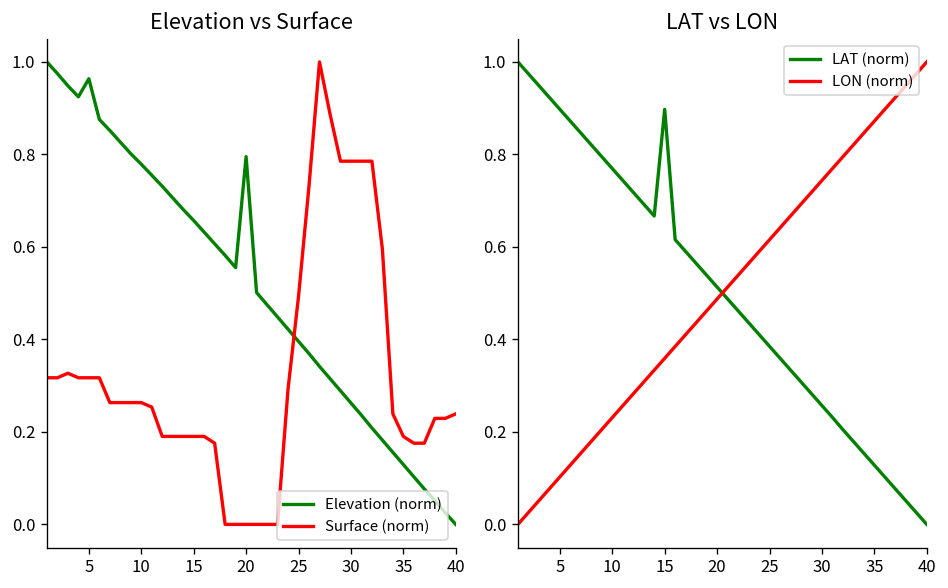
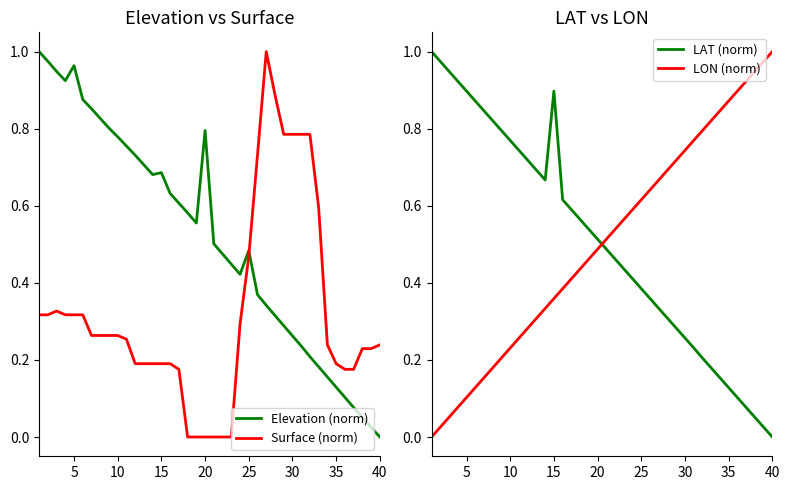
Elevation vs Surface, Elevation (norm), 15: 0.66 -> 0.69
Elevation vs Surface, Elevation (norm), 25: 0.40 -> 0.48
Elevation vs Surface, Surface (norm), 25: 0.49 -> 0.47
